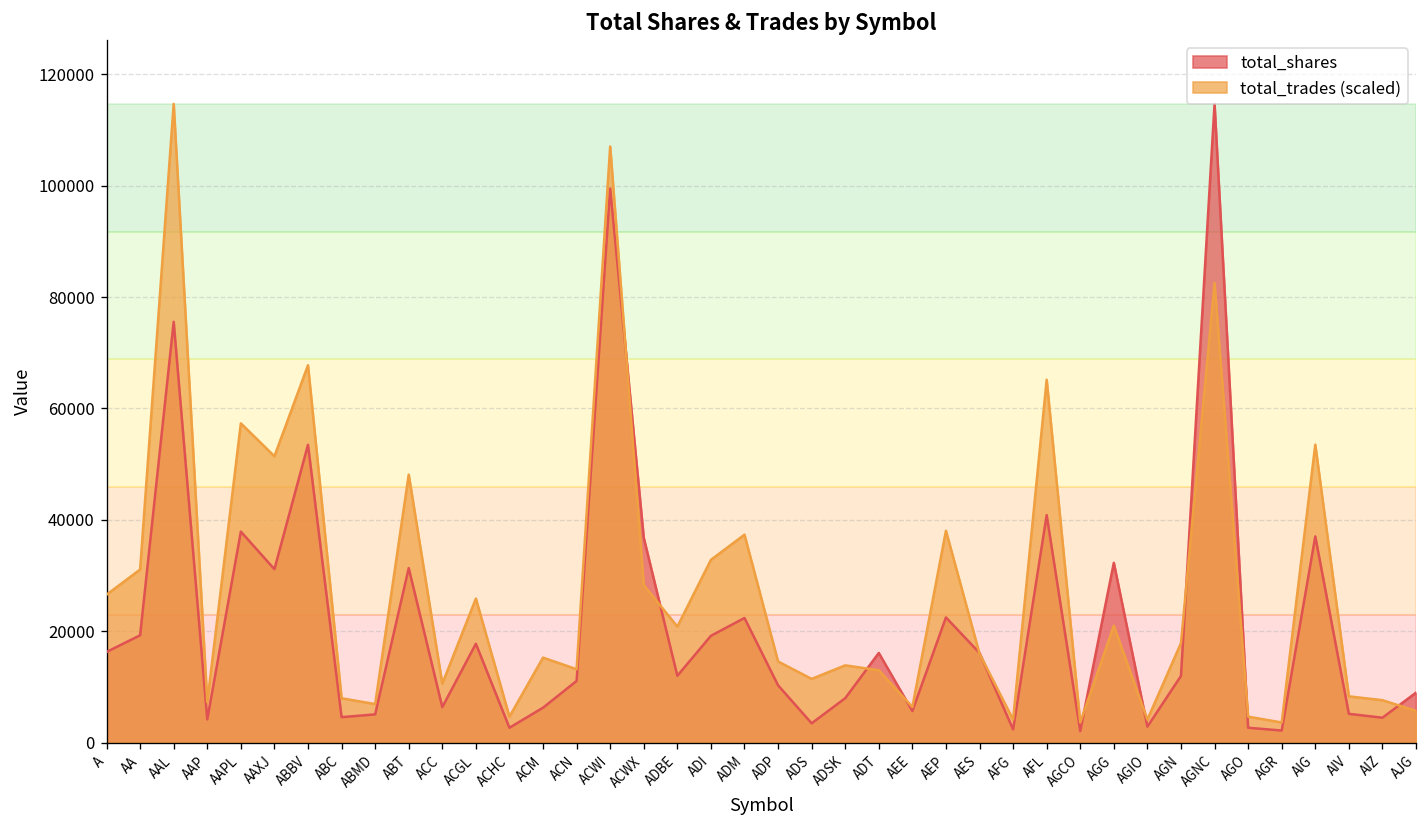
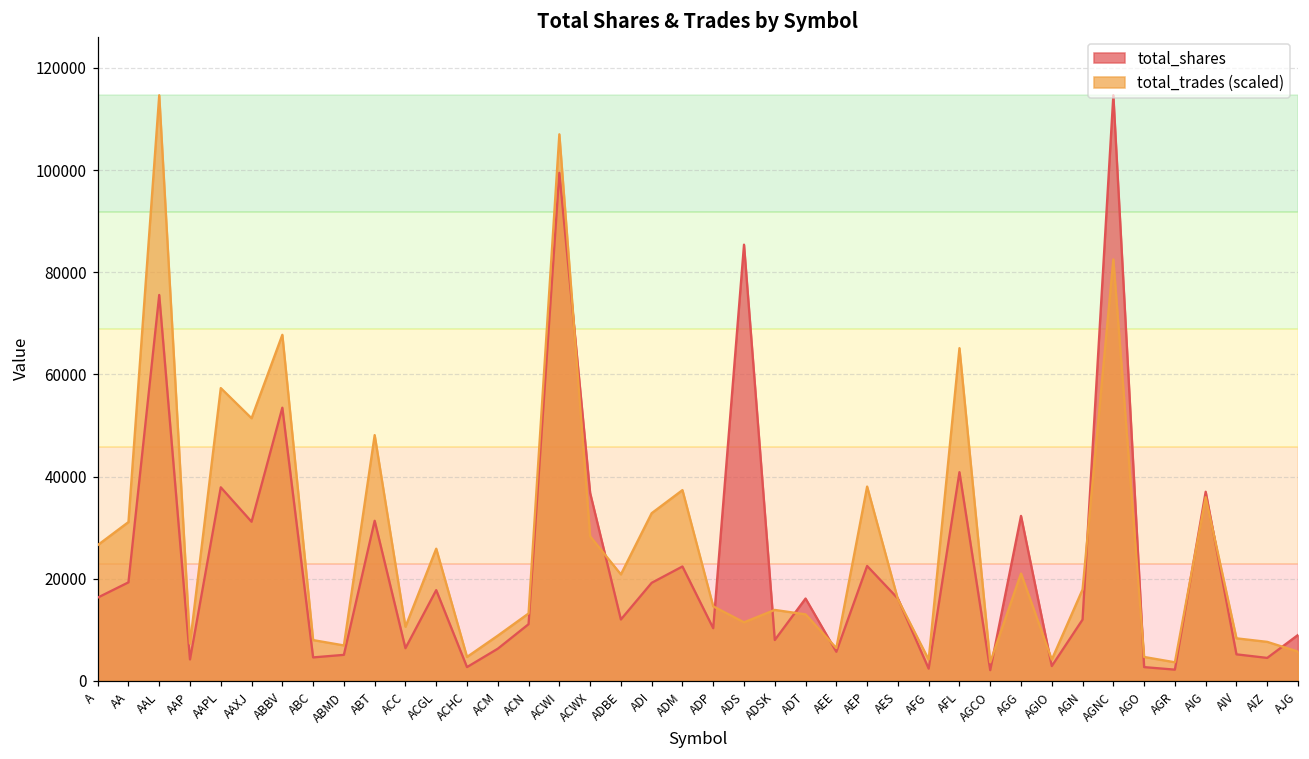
total_trades (scaled), ACM: 15000 -> 9000
total_shares, ADS: 4000 -> 85000
total_trades (scaled), AIG: 54000 -> 36000
